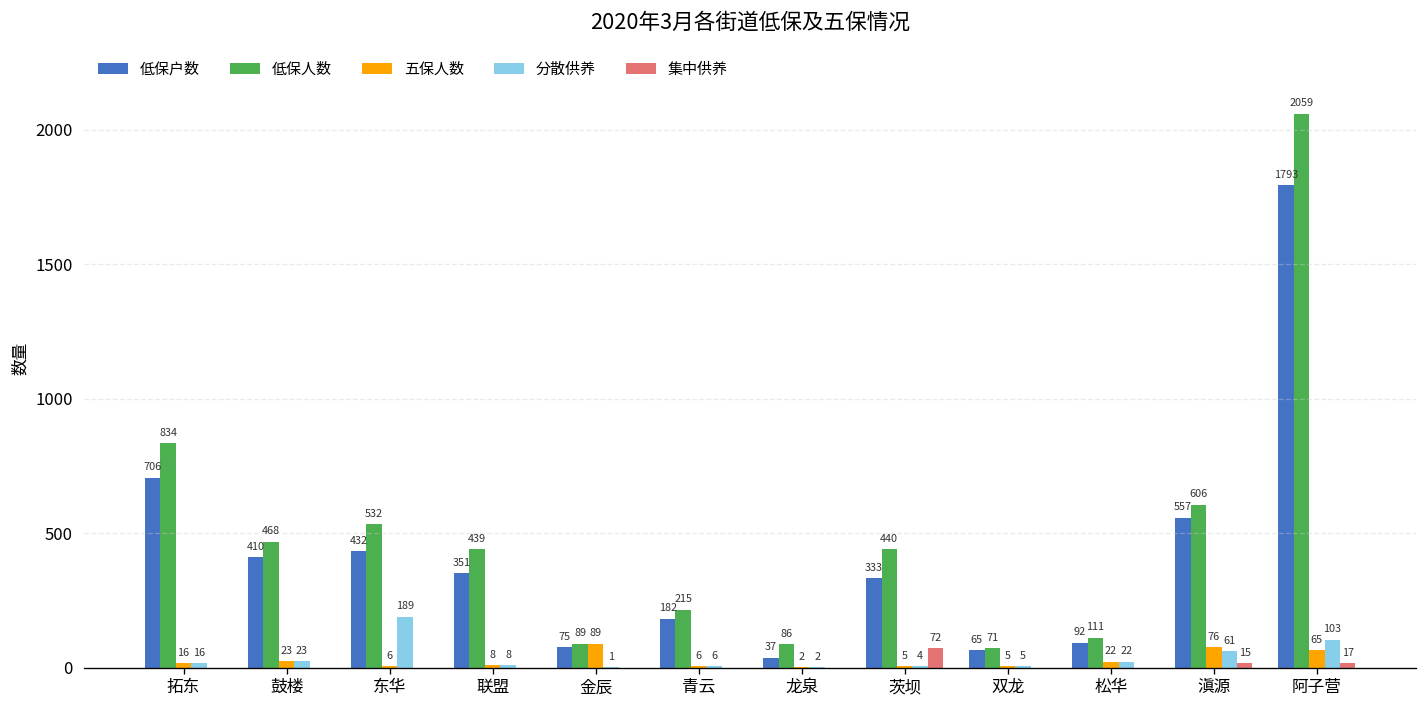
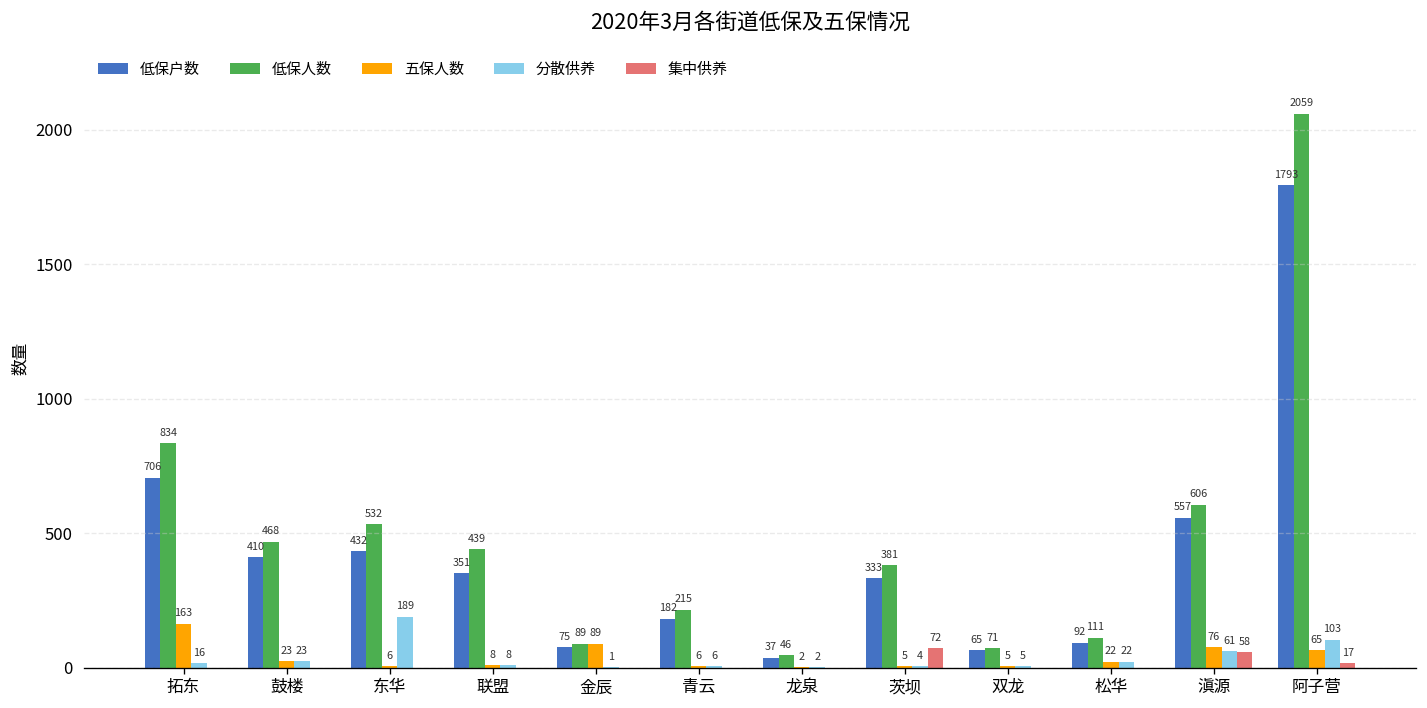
五保人数, 拓东: 16 -> 163
低保人数, 龙泉: 86 -> 46
低保人数, 茨坝: 440 -> 381
集中供养, 滇源: 15 -> 58
